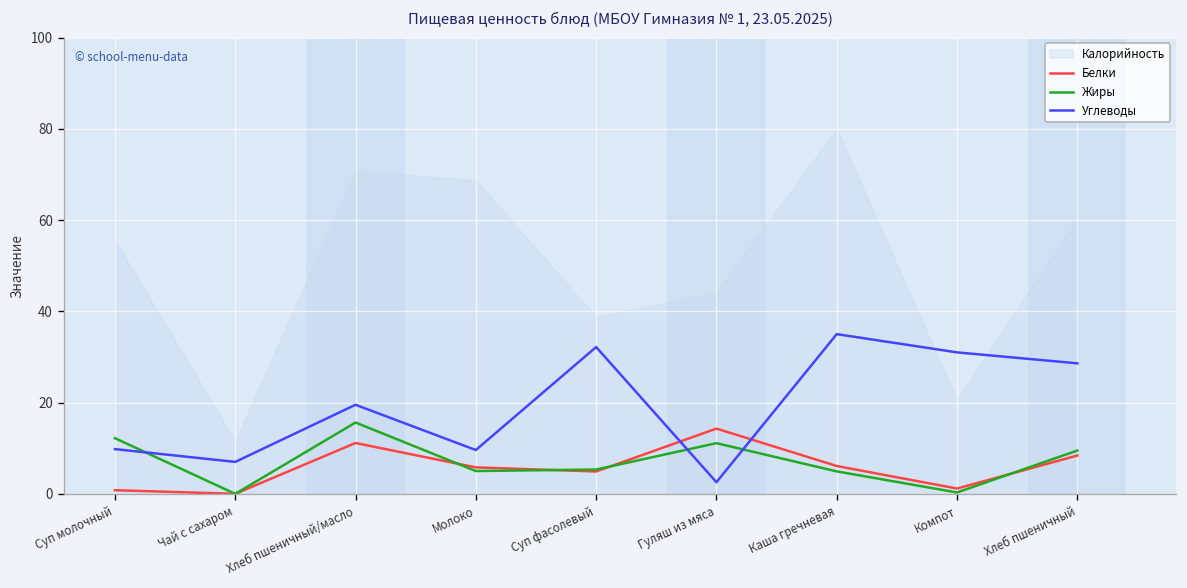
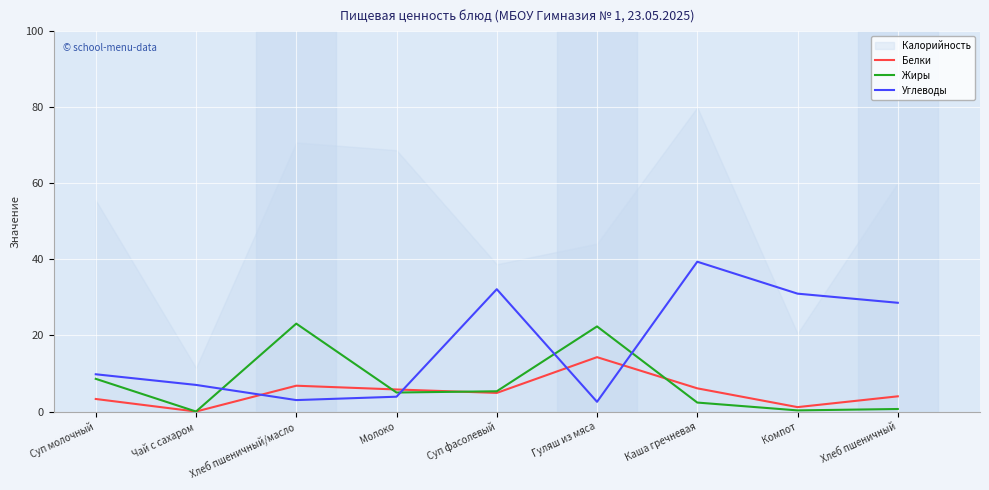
Белки, Суп молочный: 1 -> 3
Жиры, Суп молочный: 12 -> 9
Белки, Хлеб пшеничный/масло: 11 -> 7
Жиры, Хлеб пшеничный/масло: 16 -> 23
Углеводы, Хлеб пшеничный/масло: 20 -> 3
Углеводы, Молоко: 10 -> 4
Жиры, Гуляш из мяса: 11 -> 22
Жиры, Каша гречневая: 5 -> 2
Углеводы, Каша гречневая: 35 -> 39
Белки, Хлеб пшеничный: 8 -> 4
Жиры, Хлеб пшеничный: 9 -> 1
